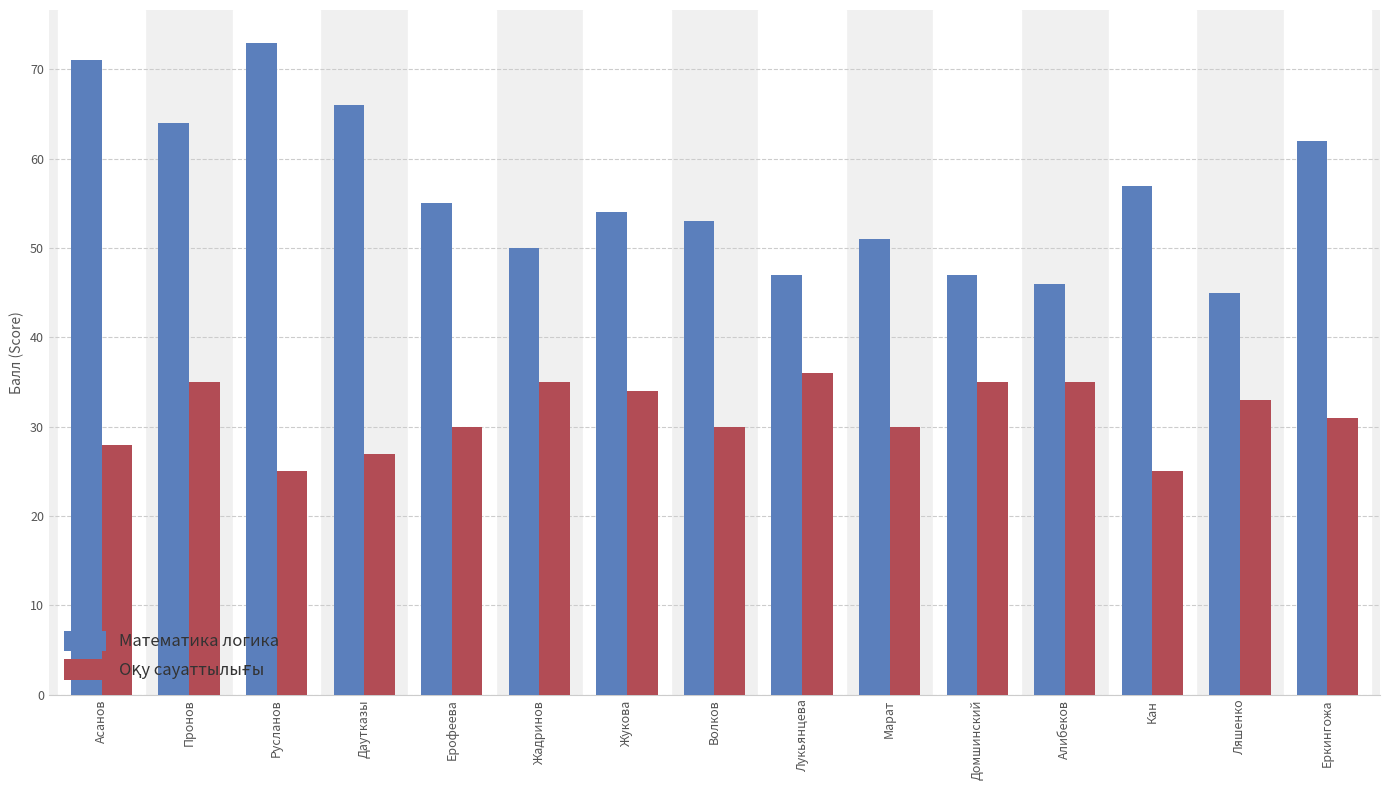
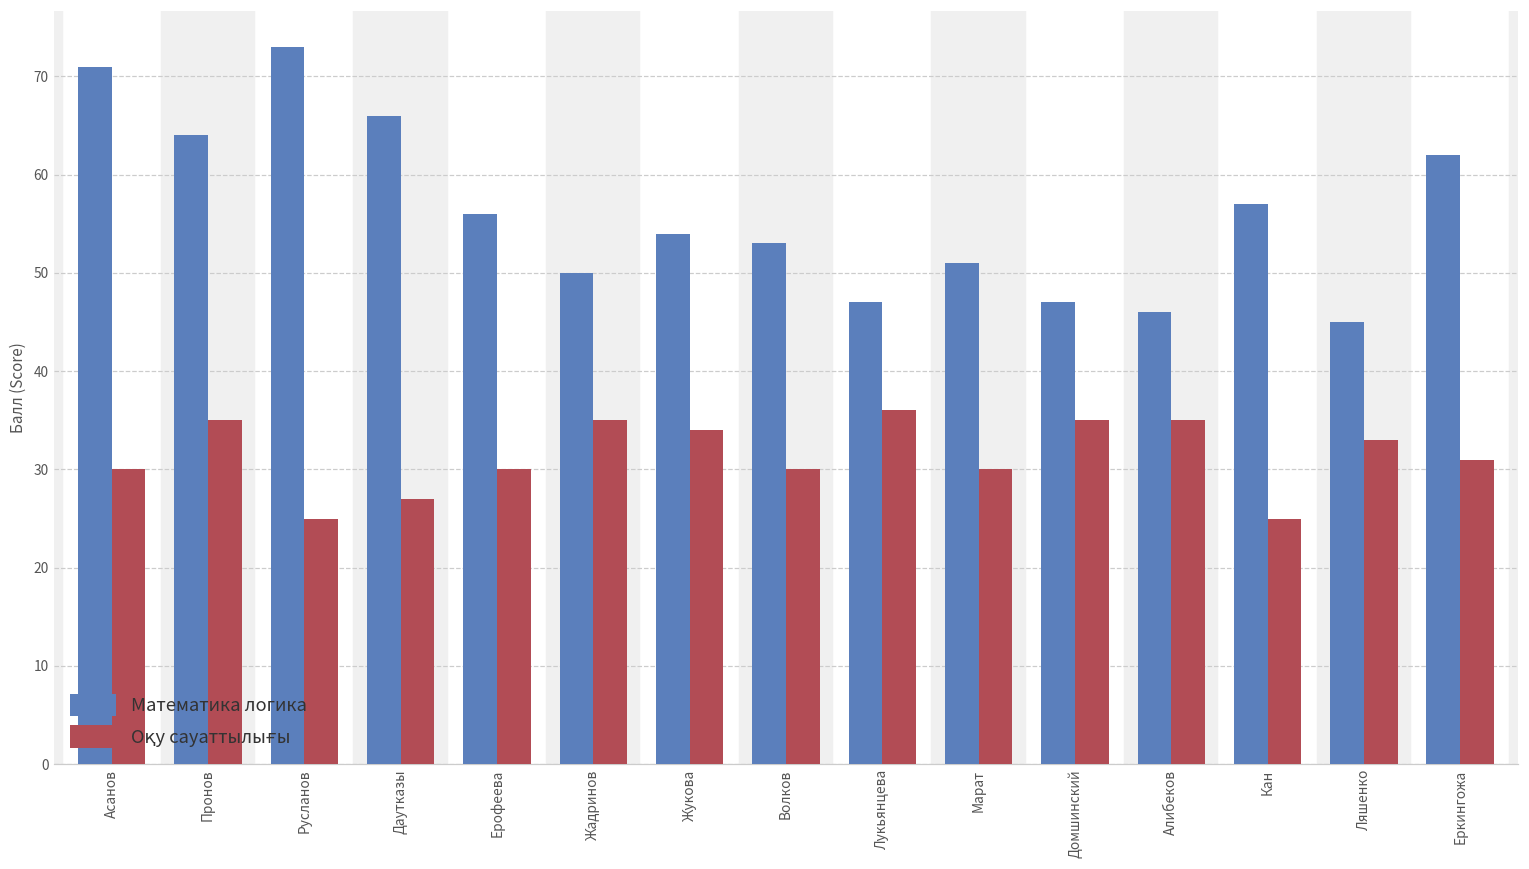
Оқу сауаттылығы, Асанов: 28 -> 30
Математика логика, Ерофеева: 55 -> 56
